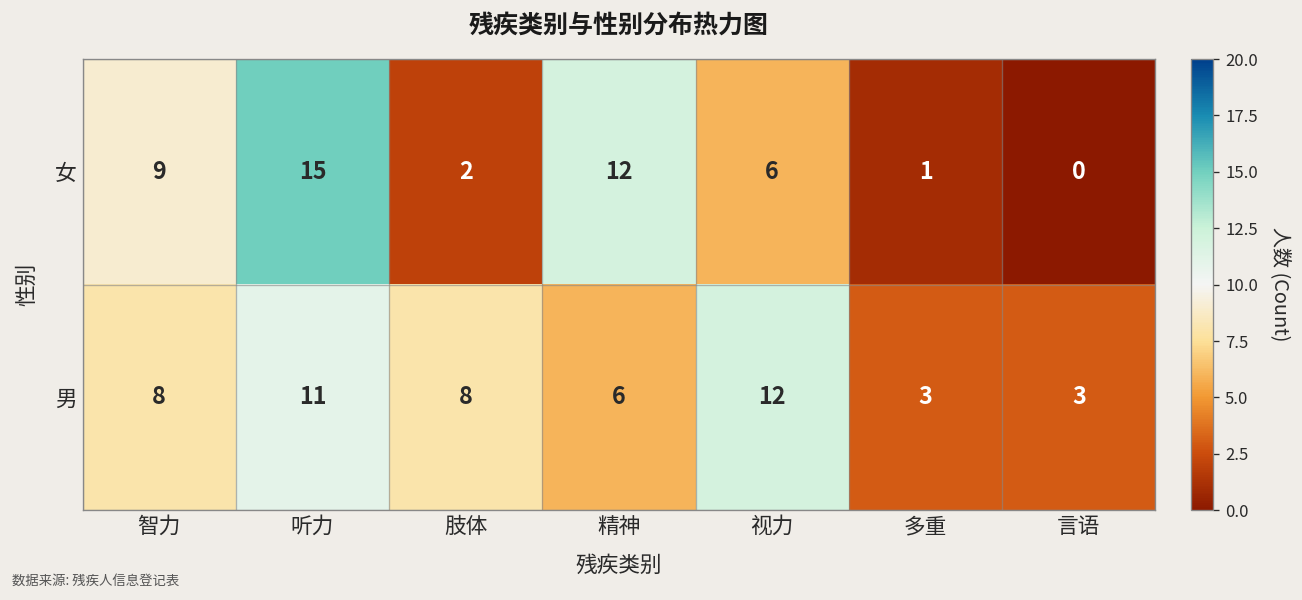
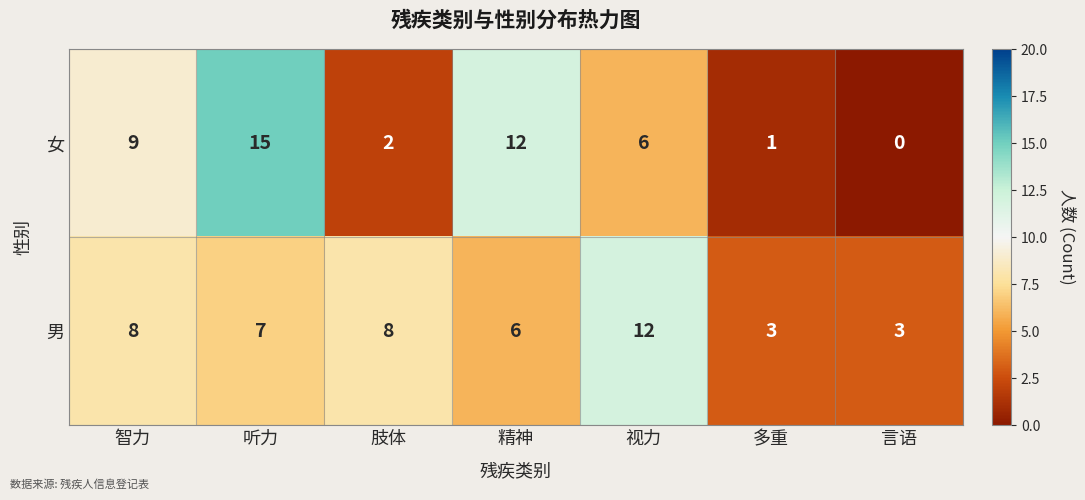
男, 听力: 11 -> 7
